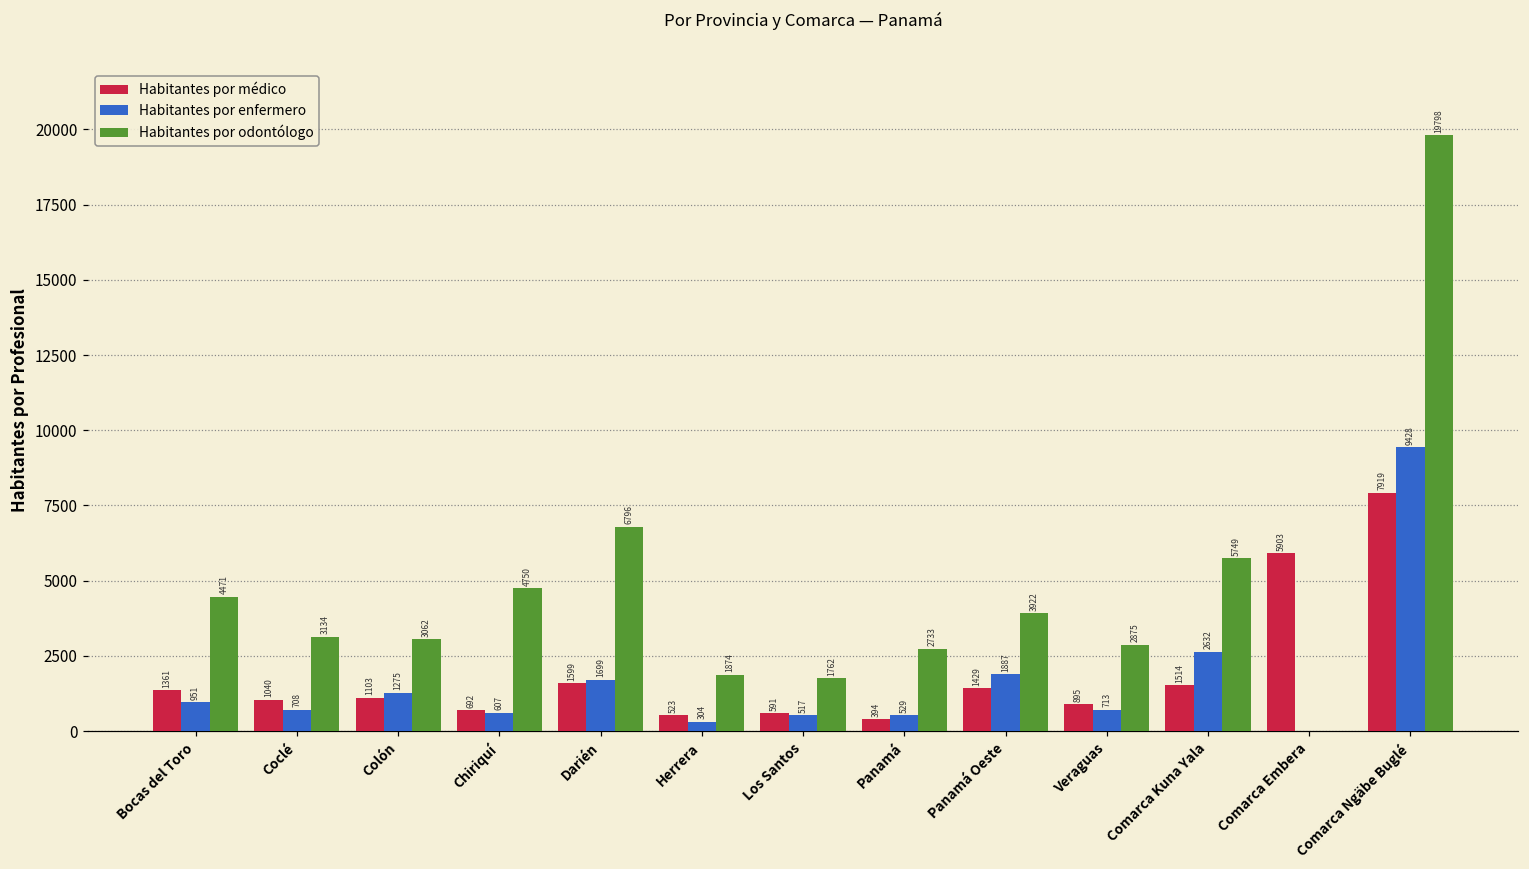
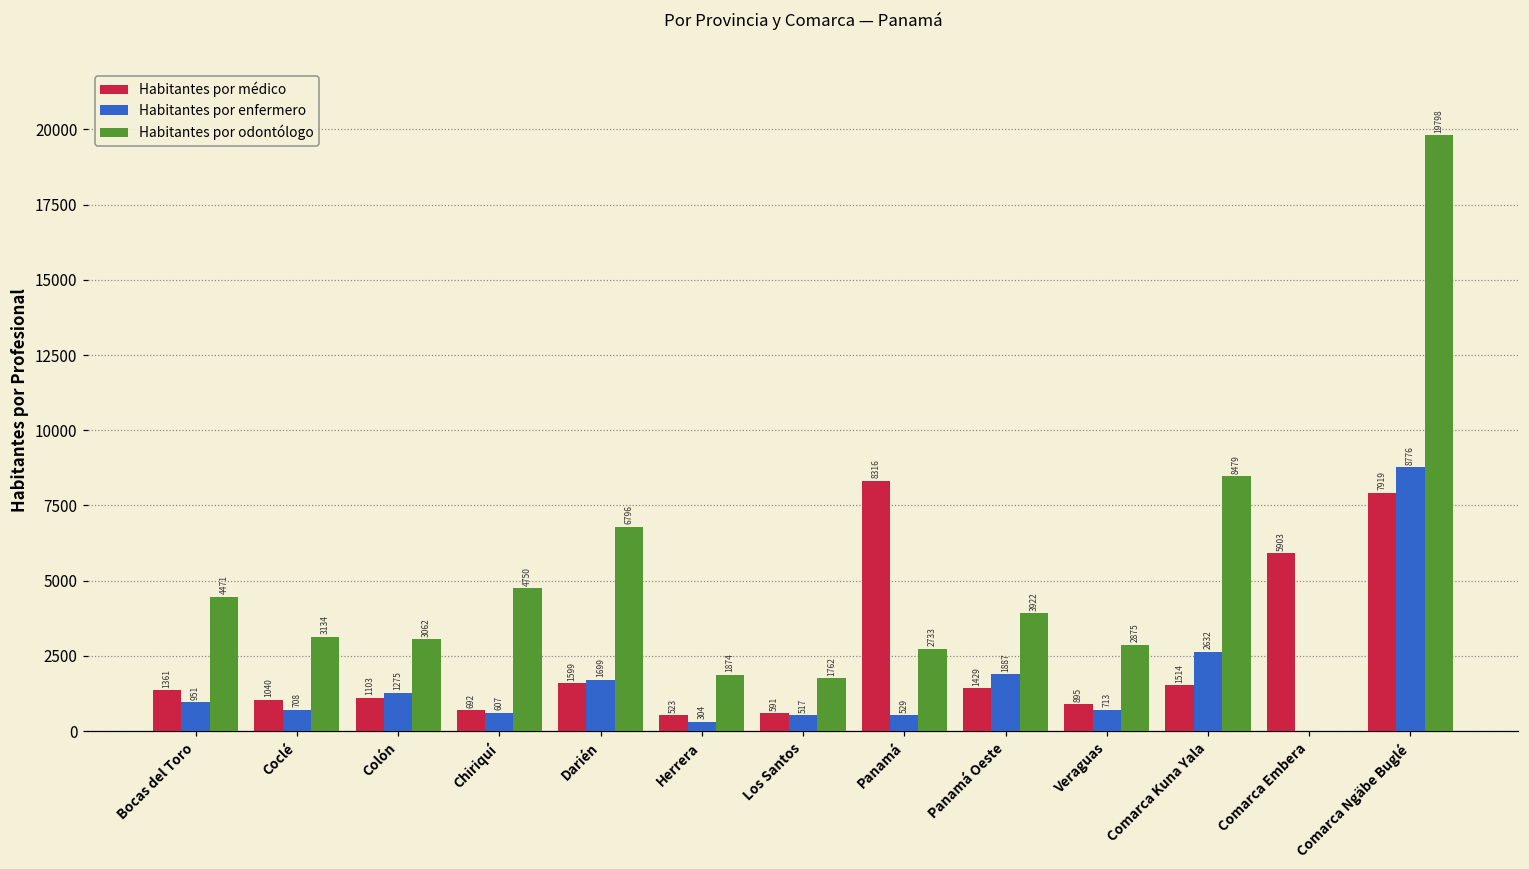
Habitantes por médico, Panamá: 394 -> 8316
Habitantes por odontólogo, Comarca Kuna Yala: 5749 -> 8479
Habitantes por enfermero, Comarca Ngäbe Buglé: 9428 -> 8776
